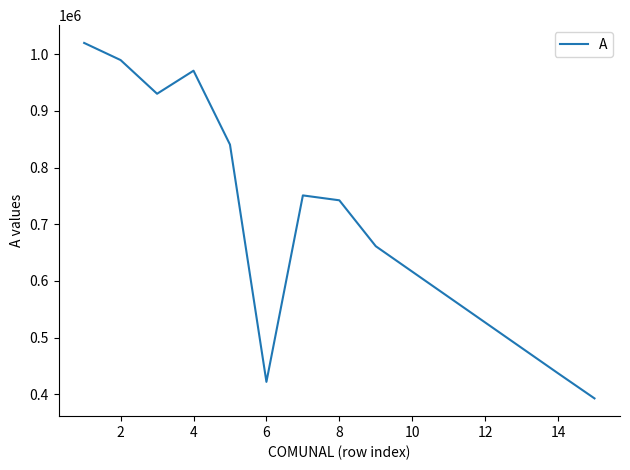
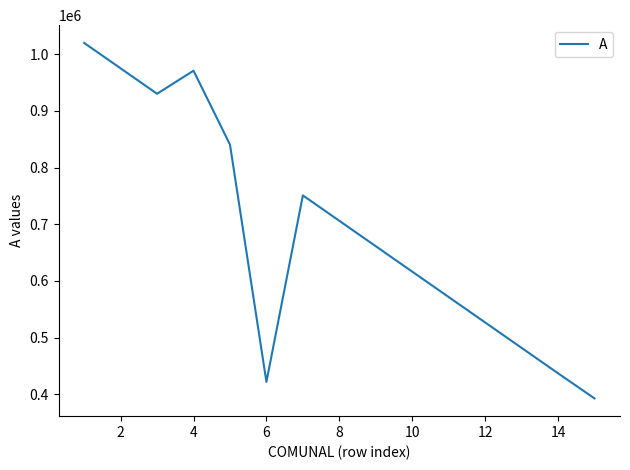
2: 990000 -> 980000
8: 740000 -> 710000
